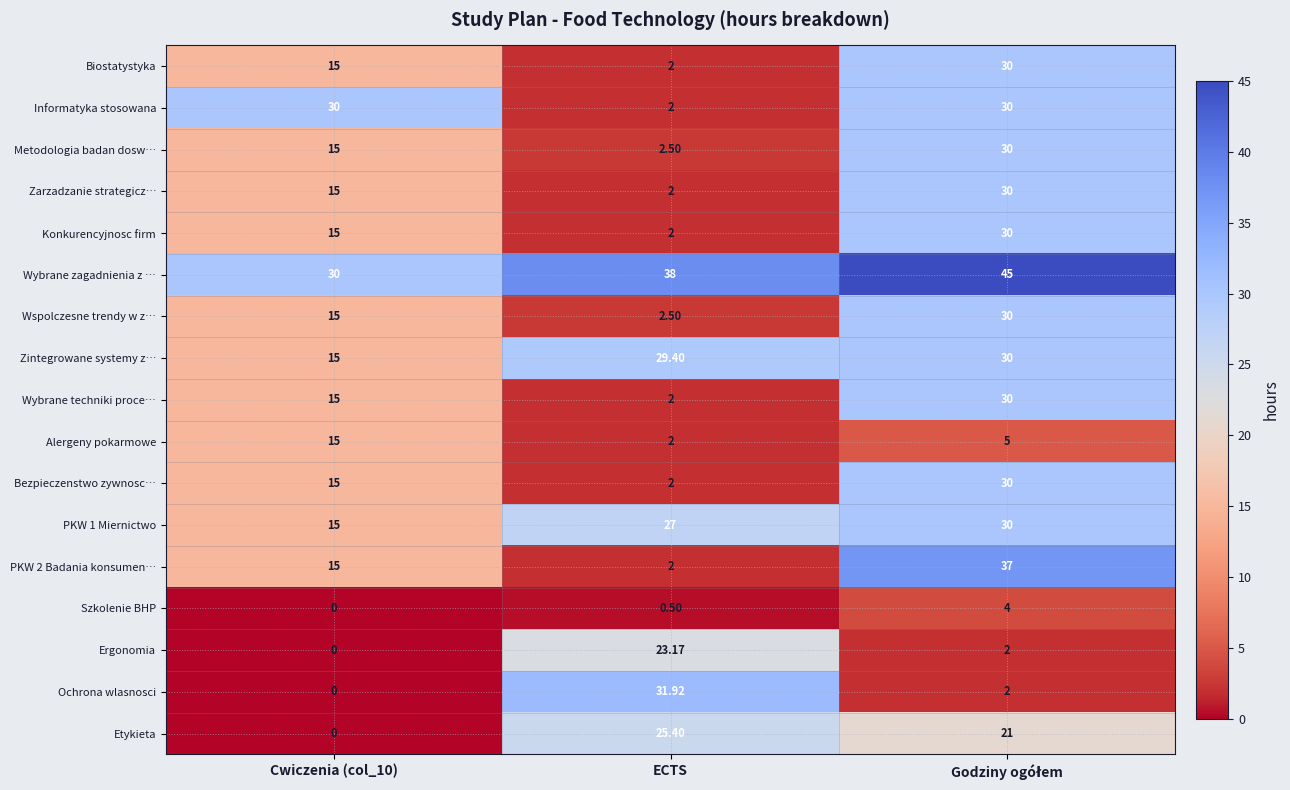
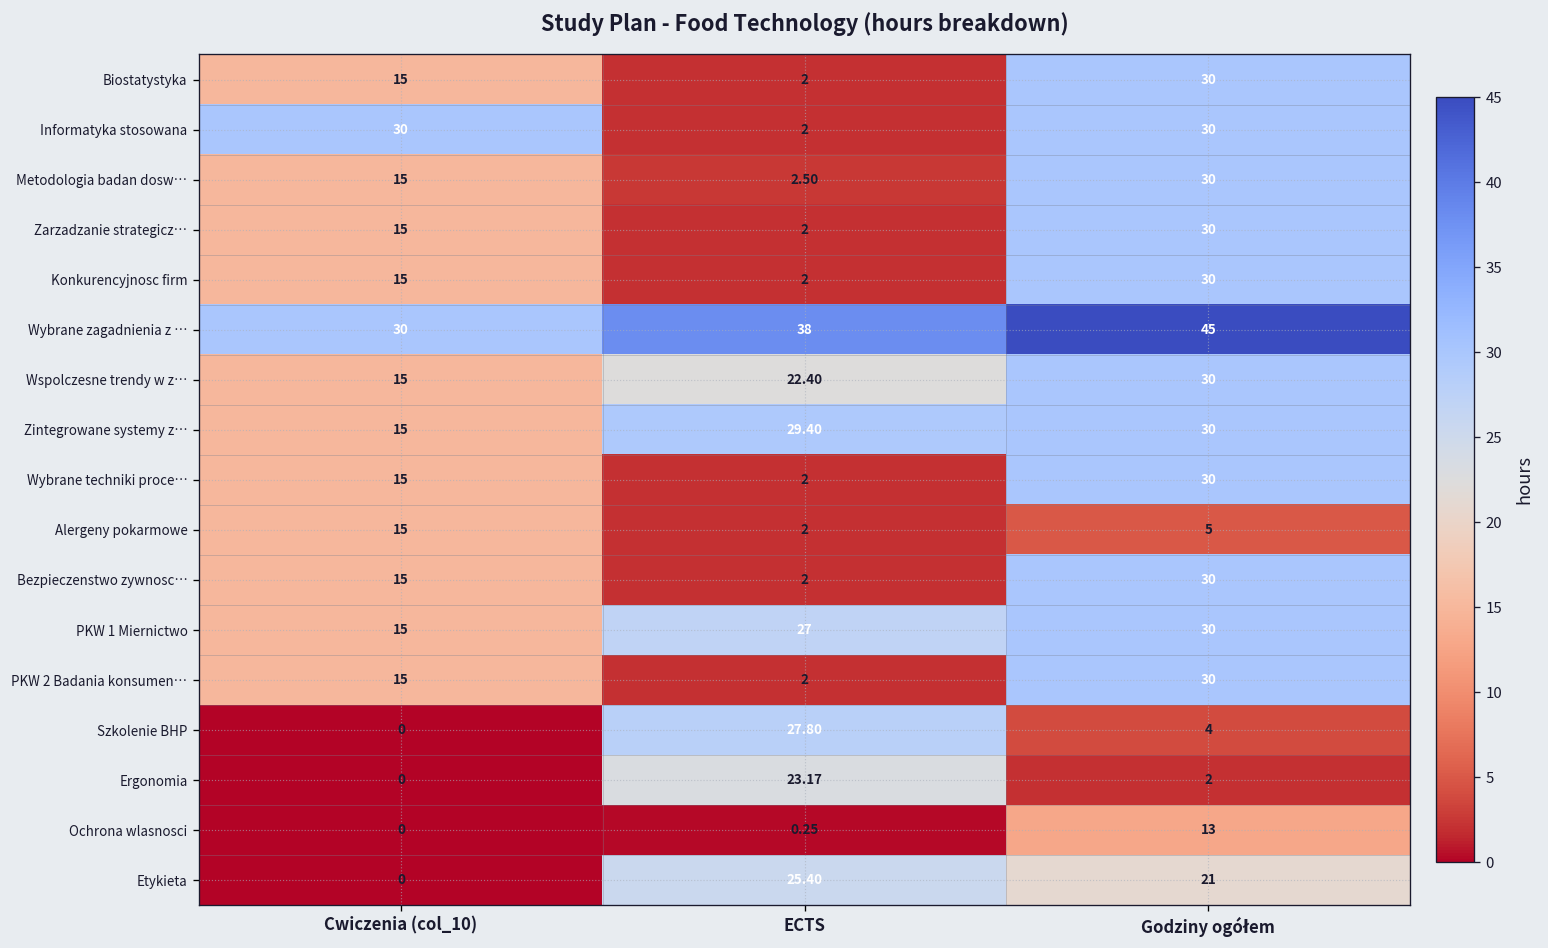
Wspolczesne trendy w z…, ECTS: 2.50 -> 22.40
PKW 2 Badania konsumen…, Godziny ogółem: 37 -> 30
Szkolenie BHP, ECTS: 0.50 -> 27.80
Ochrona wlasnosci, ECTS: 31.92 -> 0.25
Ochrona wlasnosci, Godziny ogółem: 2 -> 13
